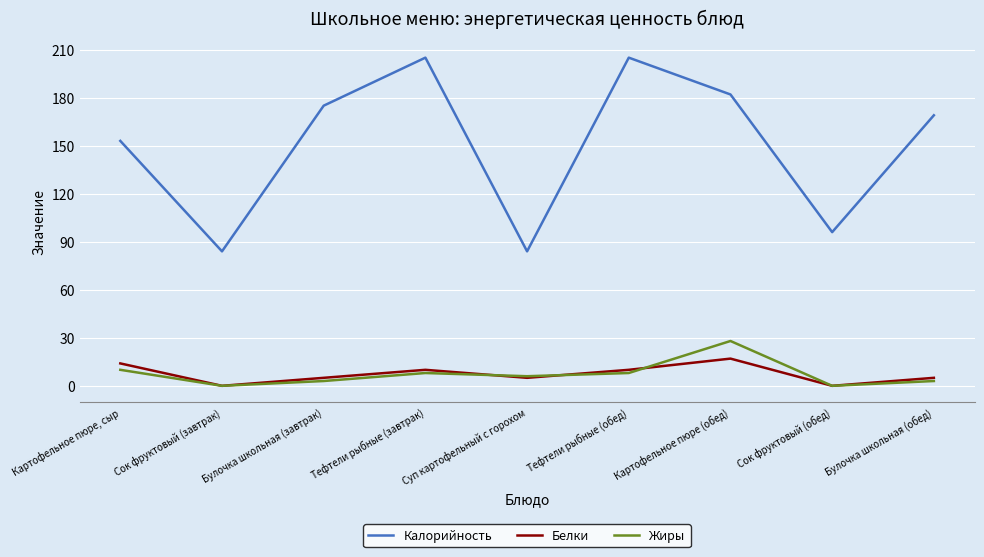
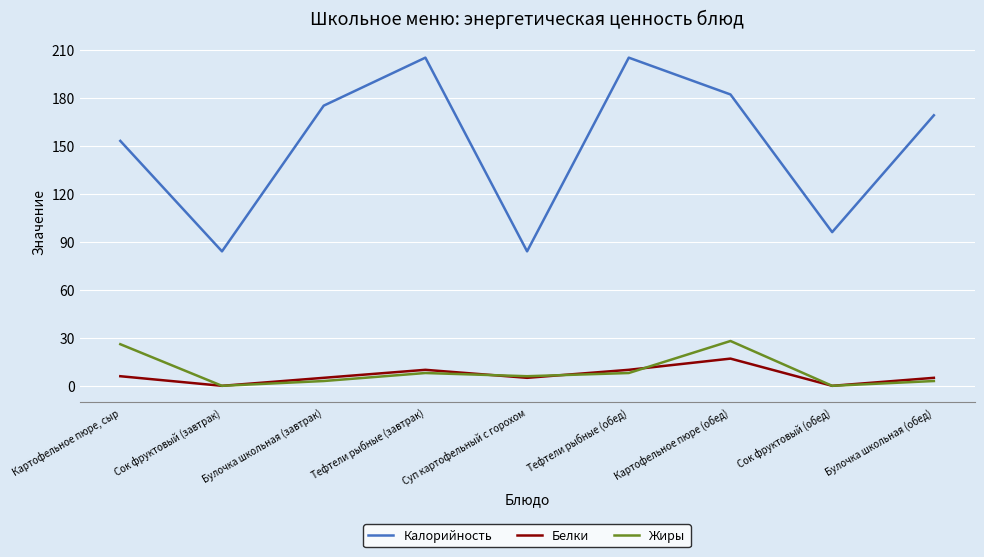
Белки, Картофельное пюре, сыр: 14 -> 6
Жиры, Картофельное пюре, сыр: 10 -> 26
